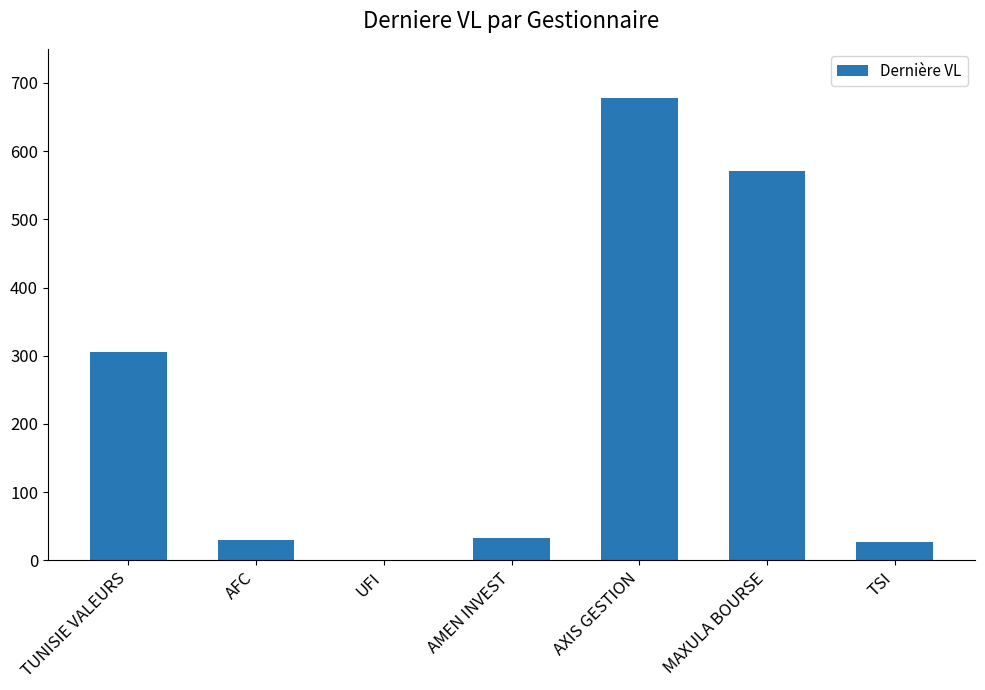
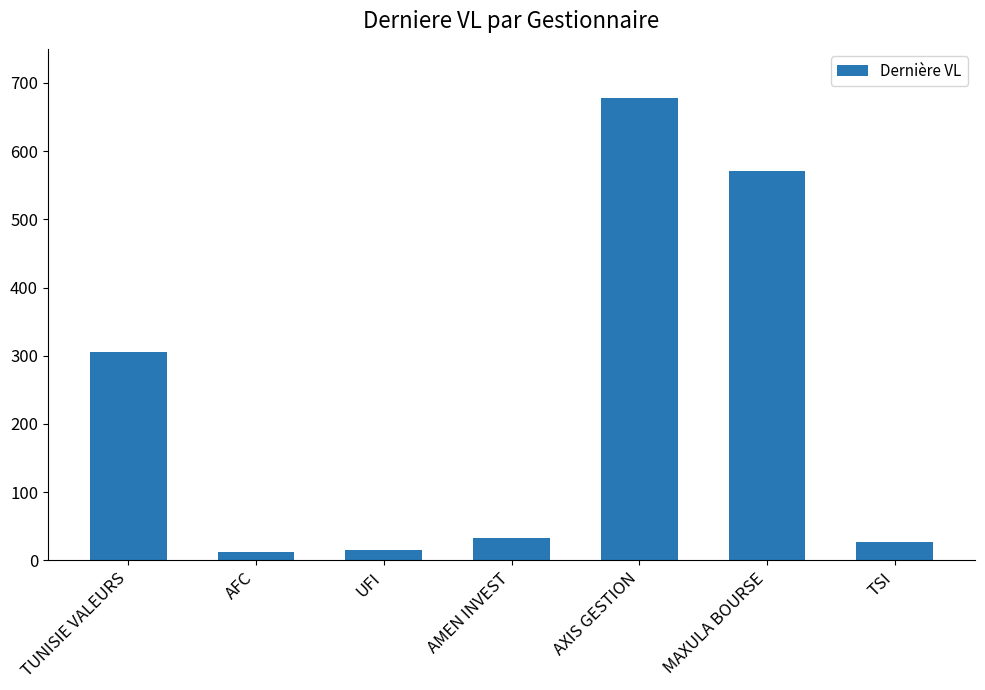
AFC: 30 -> 10
UFI: 0 -> 20
